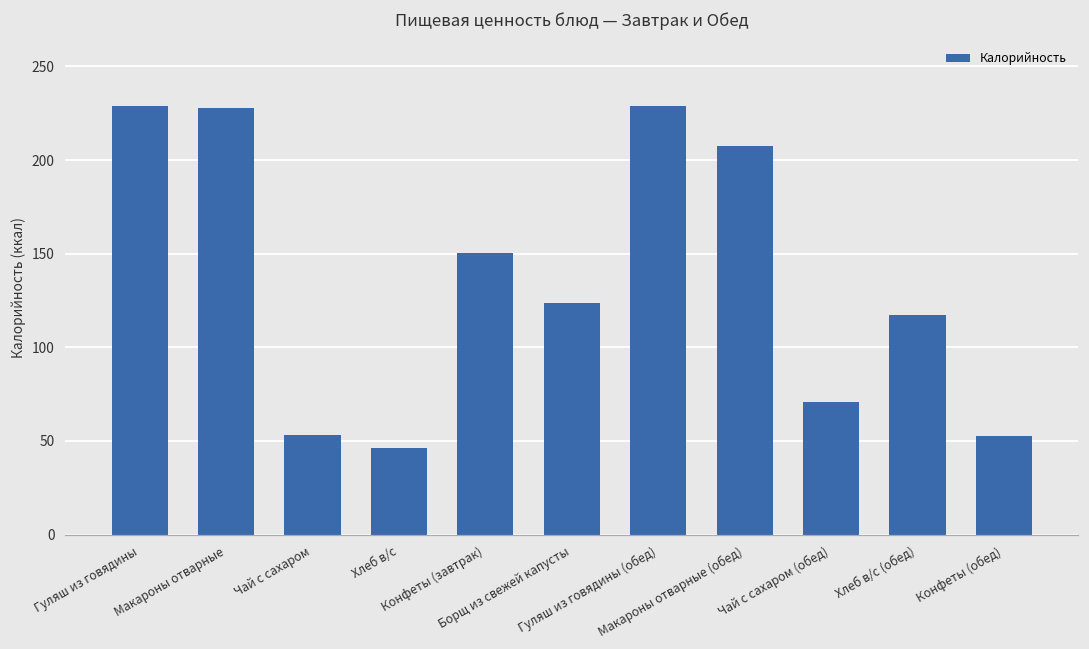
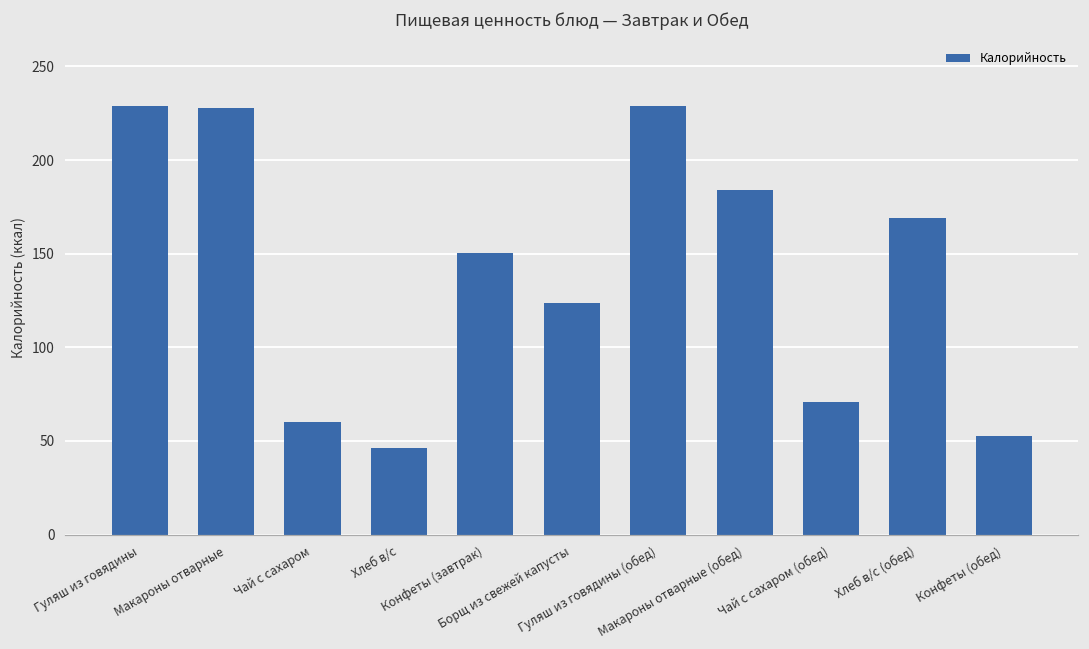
Чай с сахаром: 53 -> 60
Макароны отварные (обед): 208 -> 184
Хлеб в/с (обед): 118 -> 169
